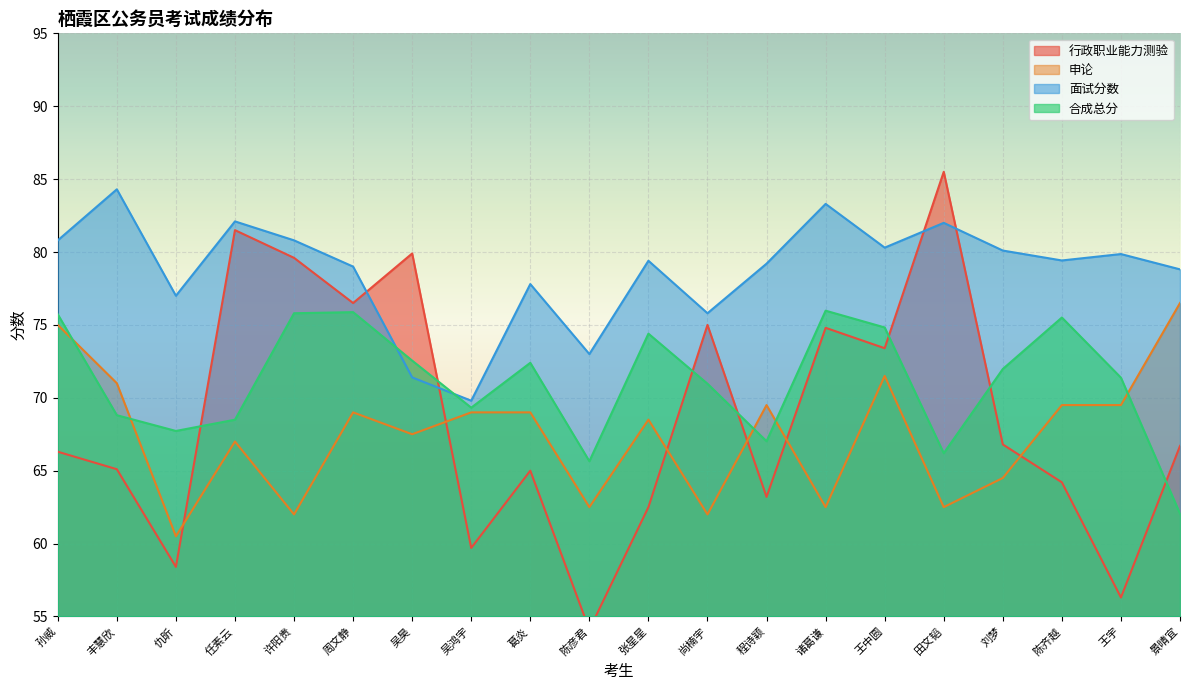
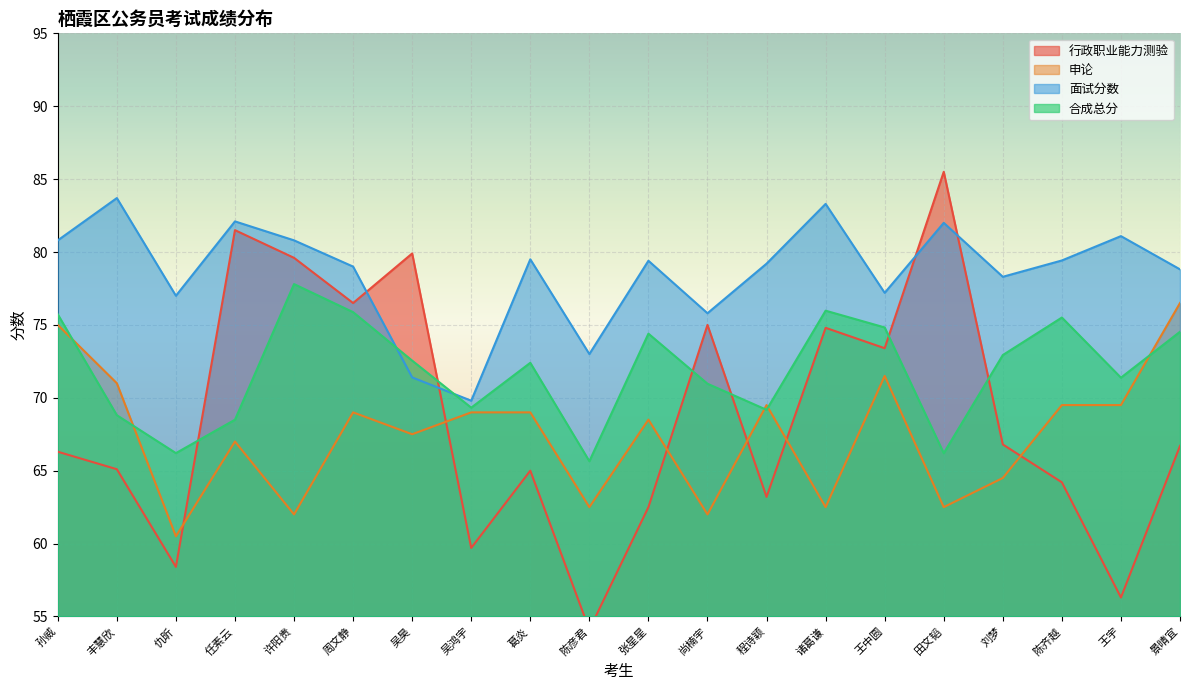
面试分数, 丰慧欣: 84.3 -> 83.7
合成总分, 仇昕: 67.7 -> 66.2
合成总分, 许阳贵: 75.8 -> 77.8
面试分数, 葛炎: 77.8 -> 79.5
合成总分, 程诗颖: 67.0 -> 69.2
面试分数, 王中圆: 80.3 -> 77.2
面试分数, 刘梦: 80.1 -> 78.3
合成总分, 刘梦: 72.0 -> 72.9
面试分数, 王宇: 79.9 -> 81.1
合成总分, 景晴宜: 62.1 -> 74.5
